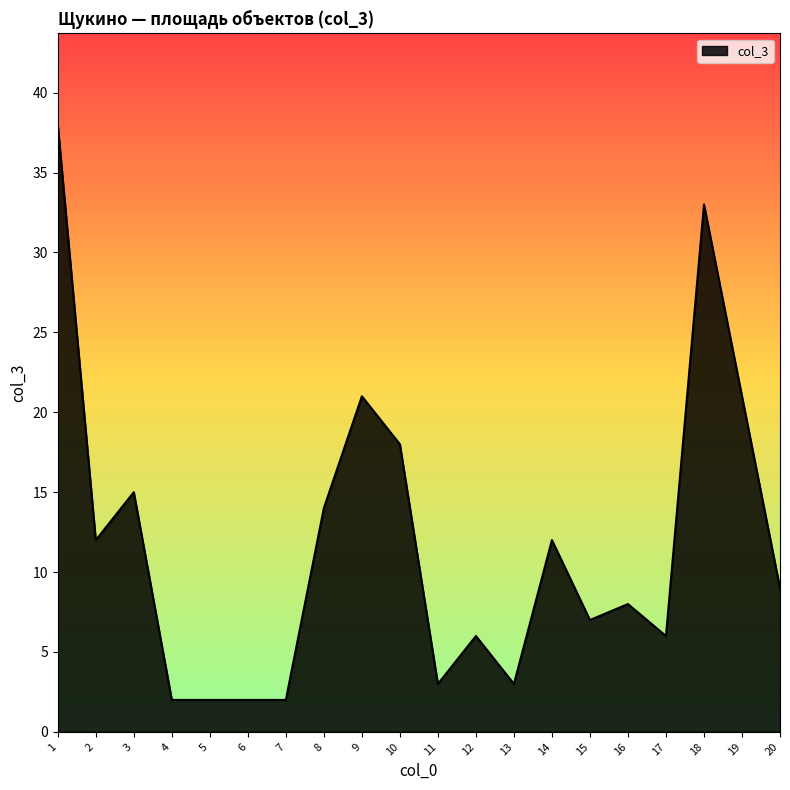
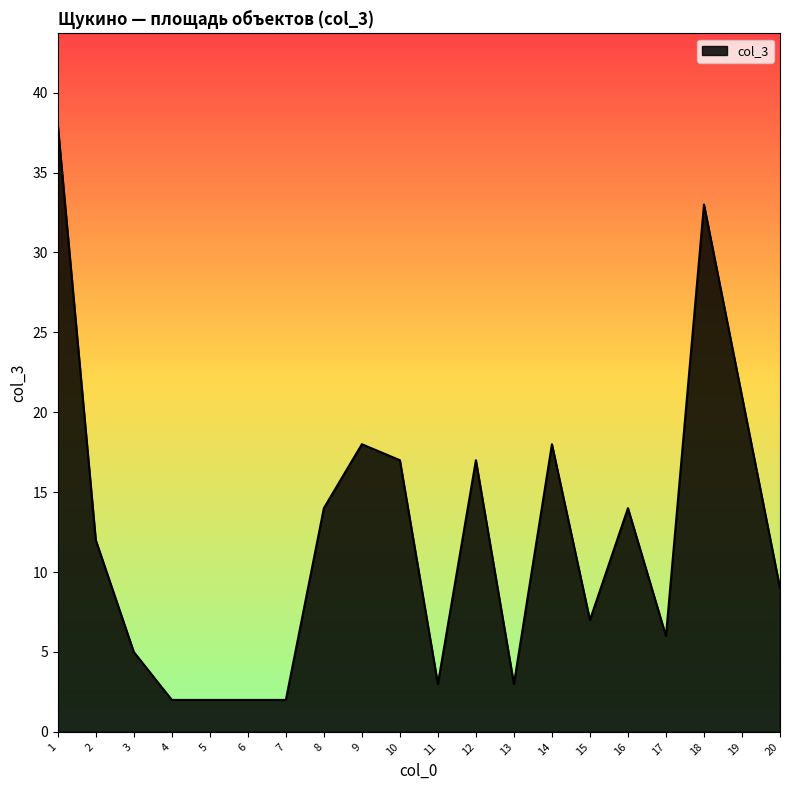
3: 15 -> 5
9: 21 -> 18
10: 18 -> 17
12: 6 -> 17
14: 12 -> 18
16: 8 -> 14
